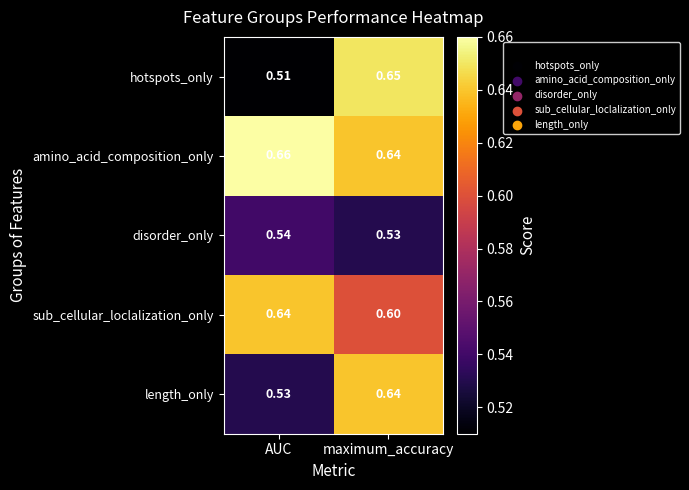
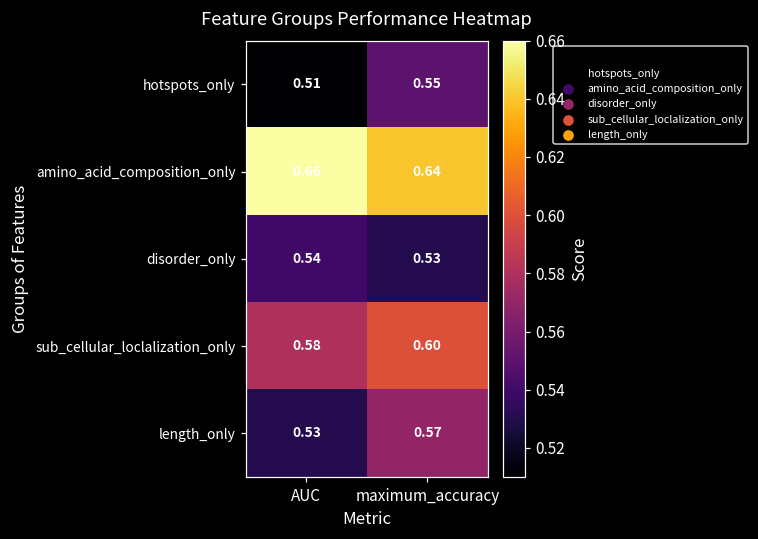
hotspots_only, maximum_accuracy: 0.65 -> 0.55
sub_cellular_loclalization_only, AUC: 0.64 -> 0.58
length_only, maximum_accuracy: 0.64 -> 0.57
